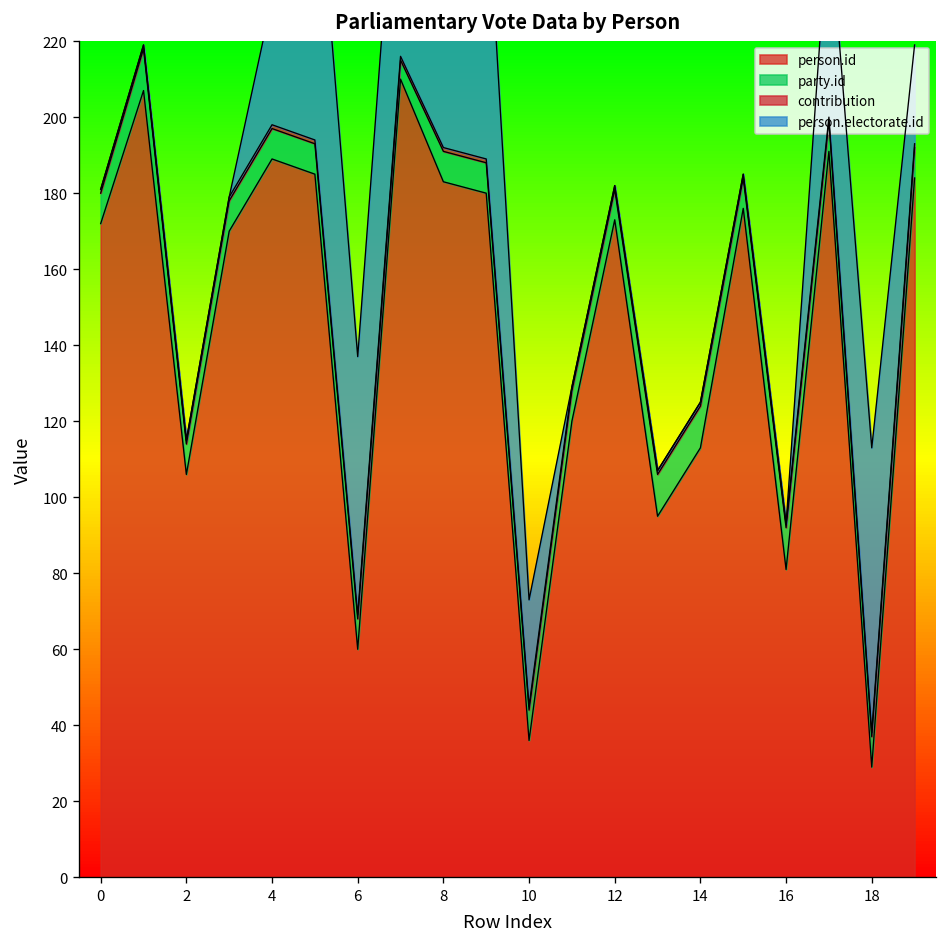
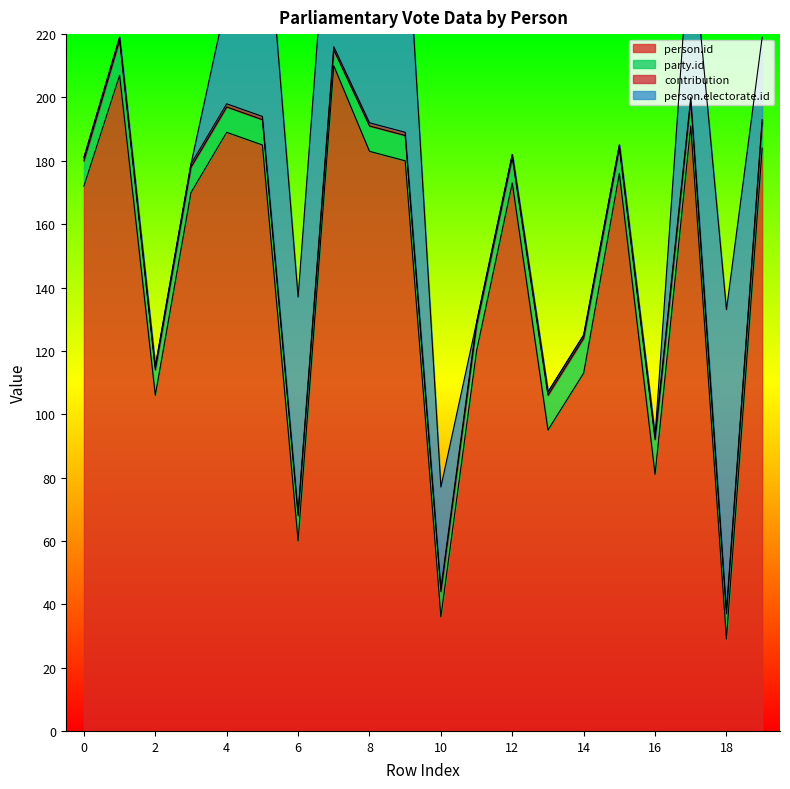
person.electorate.id, 10: 28 -> 32
person.electorate.id, 18: 75 -> 95
